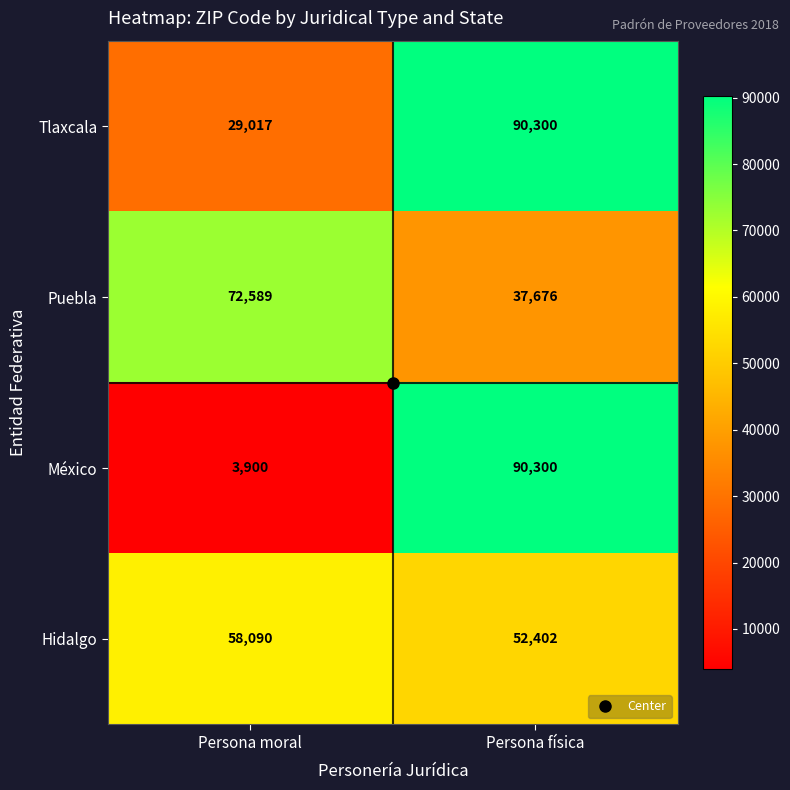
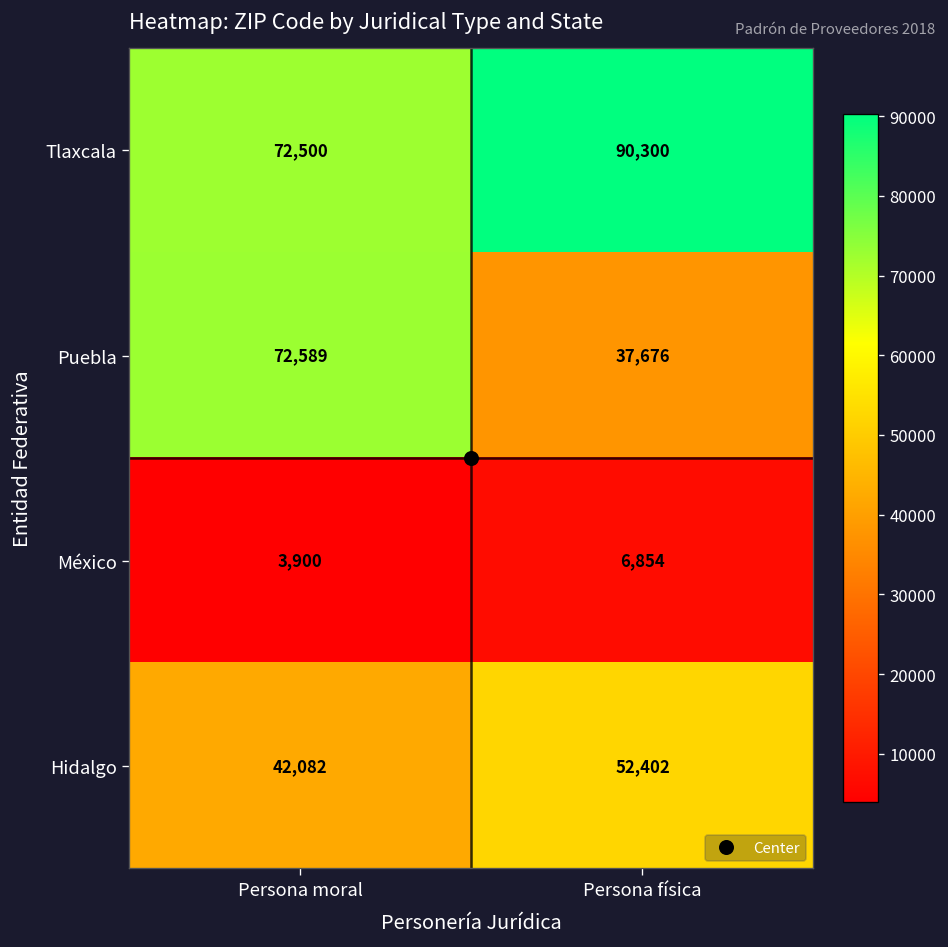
Tlaxcala, Persona moral: 29,017 -> 72,500
México, Persona física: 90,300 -> 6,854
Hidalgo, Persona moral: 58,090 -> 42,082
